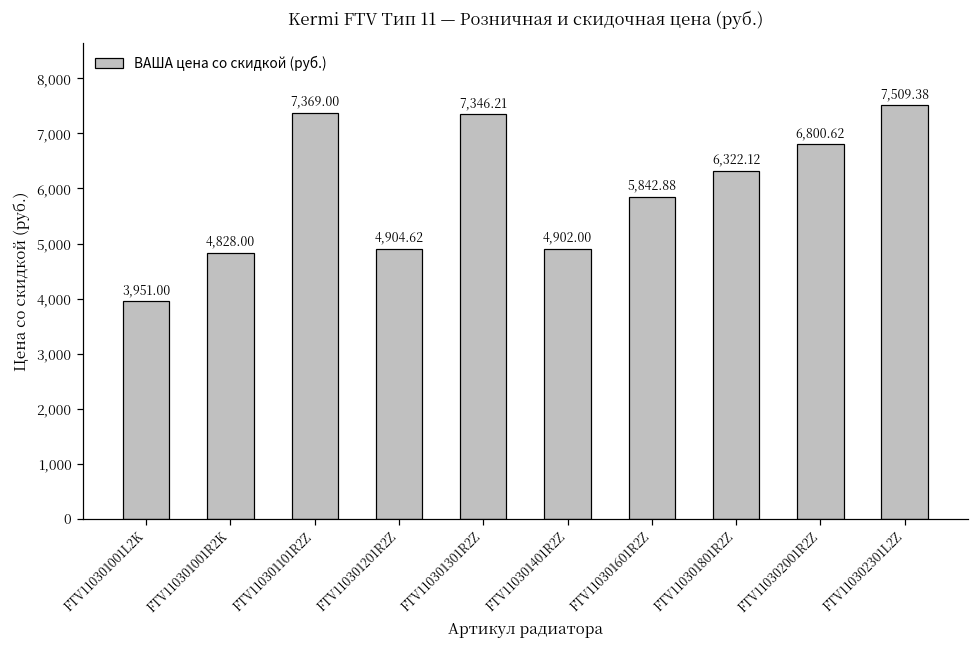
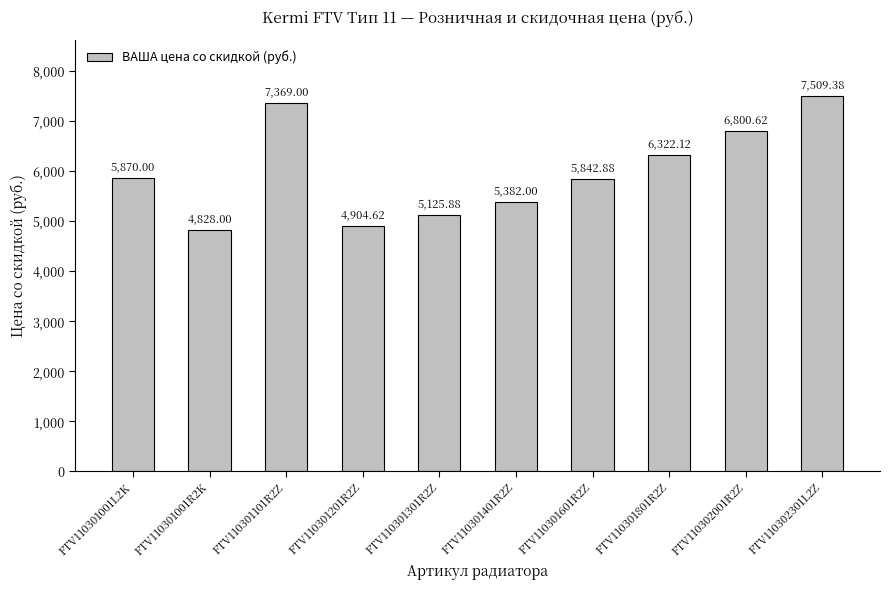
FTV110301001L2K: 3,951.00 -> 5,870.00
FTV110301301R2Z: 7,346.21 -> 5,125.88
FTV110301401R2Z: 4,902.00 -> 5,382.00
